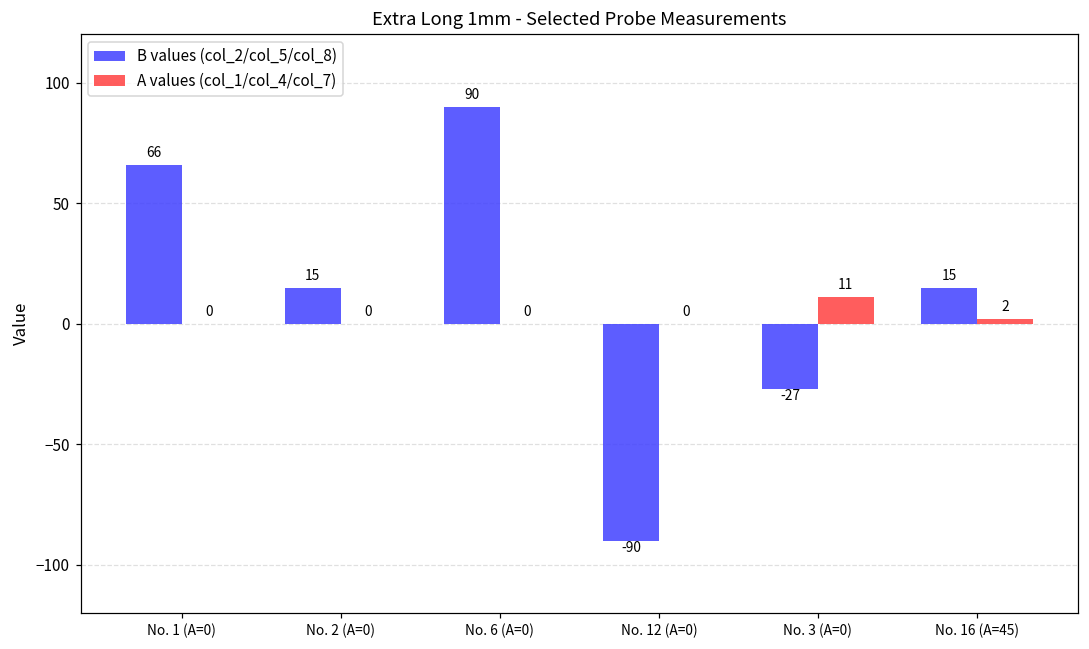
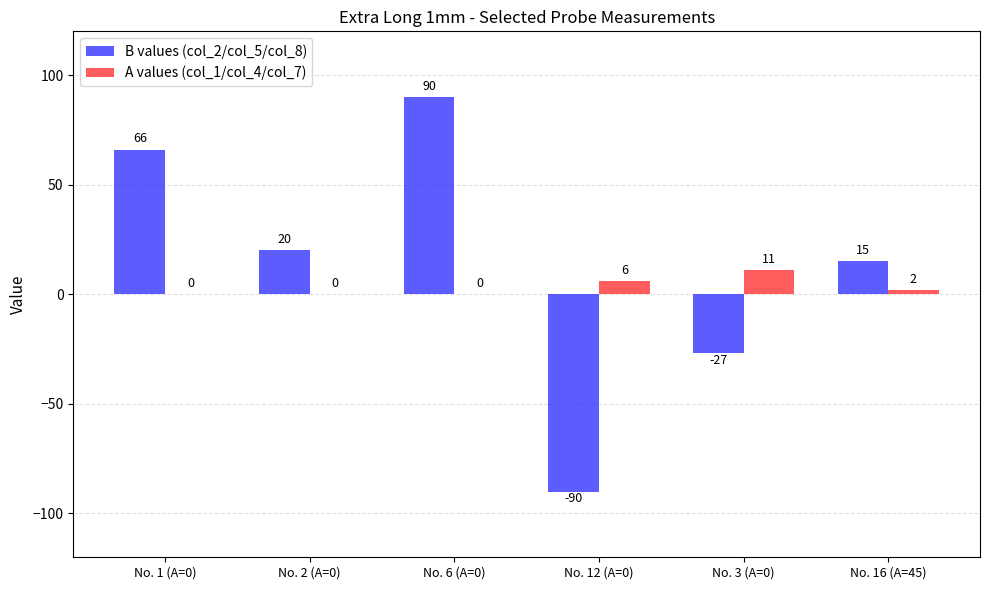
B values (col_2/col_5/col_8), No. 2 (A=0): 15 -> 20
A values (col_1/col_4/col_7), No. 12 (A=0): 0 -> 6
